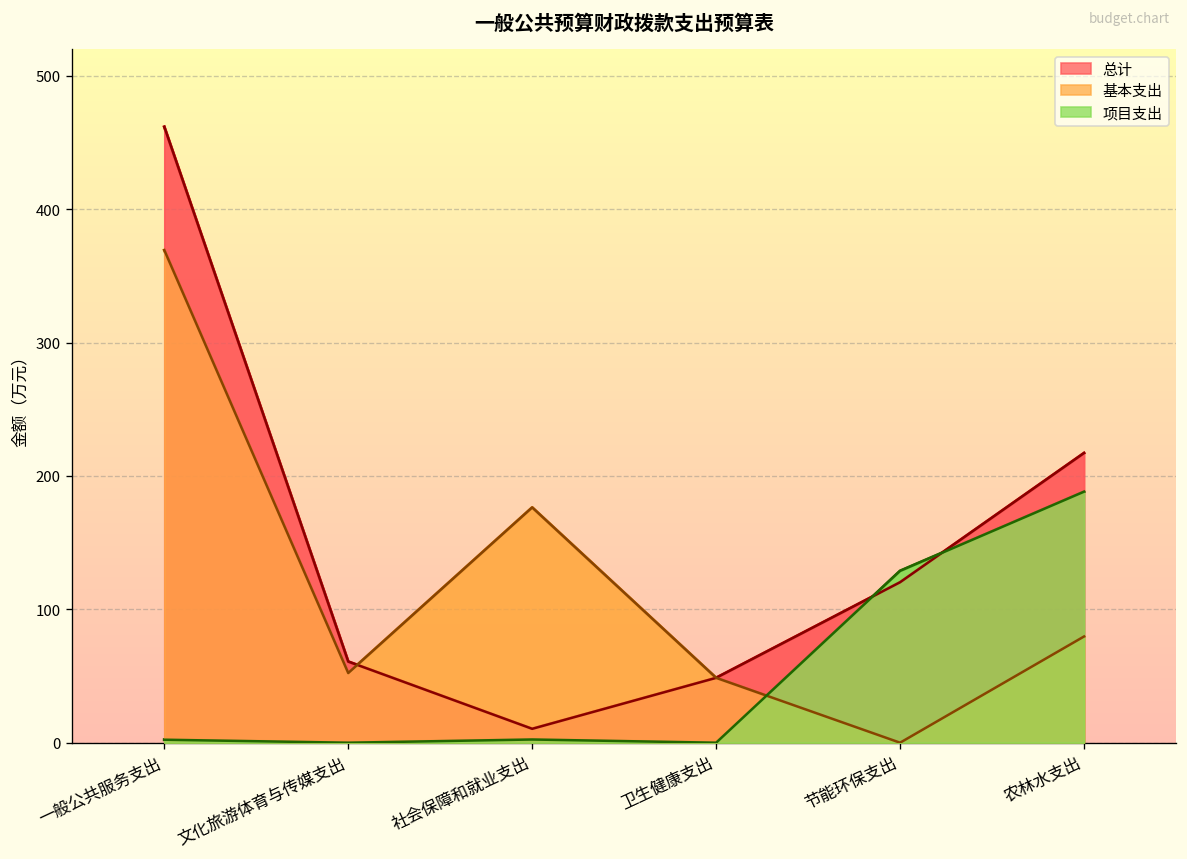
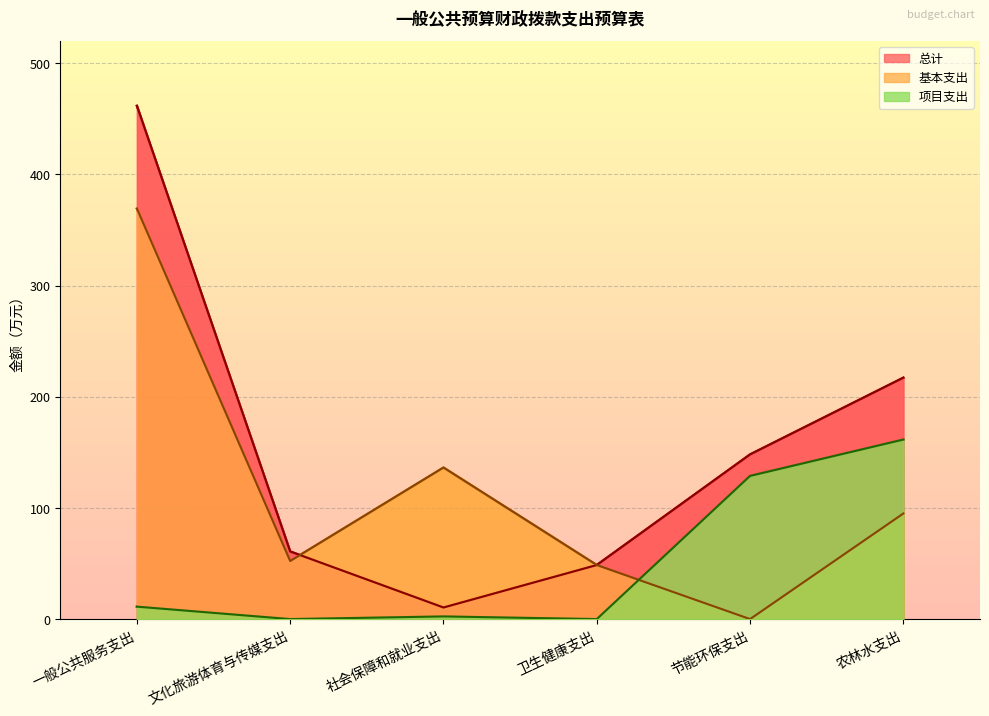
项目支出, 一般公共服务支出: 2 -> 11
基本支出, 社会保障和就业支出: 176 -> 136
总计, 节能环保支出: 120 -> 148
基本支出, 农林水支出: 80 -> 95
项目支出, 农林水支出: 188 -> 162
